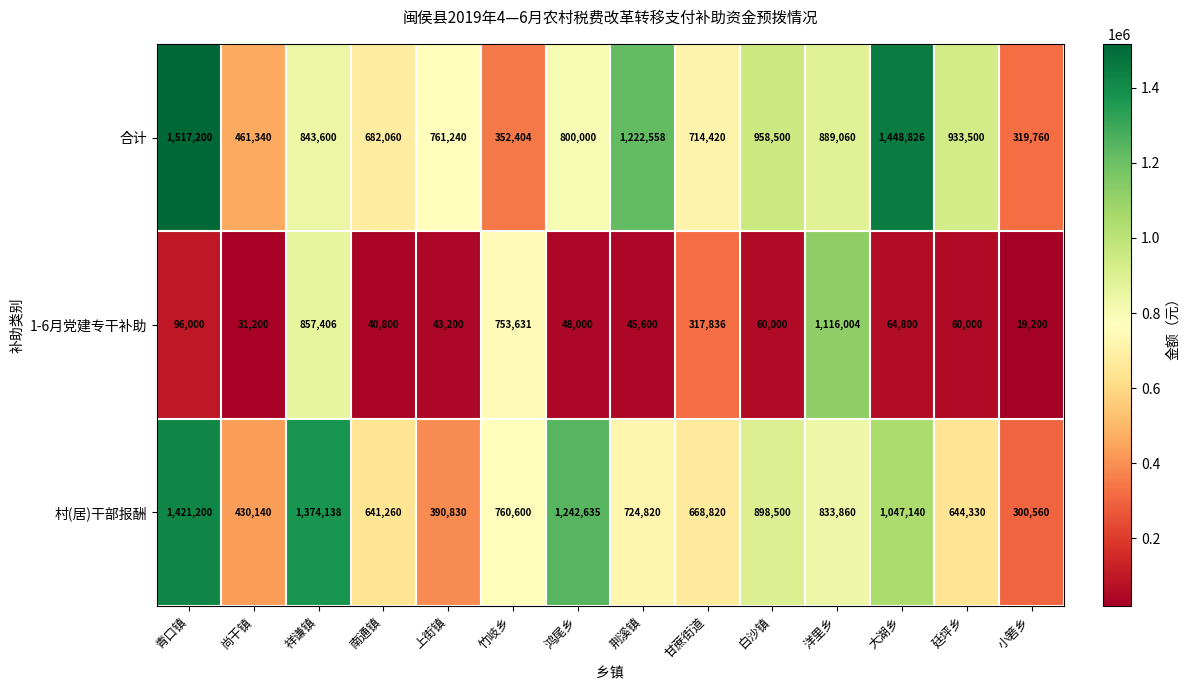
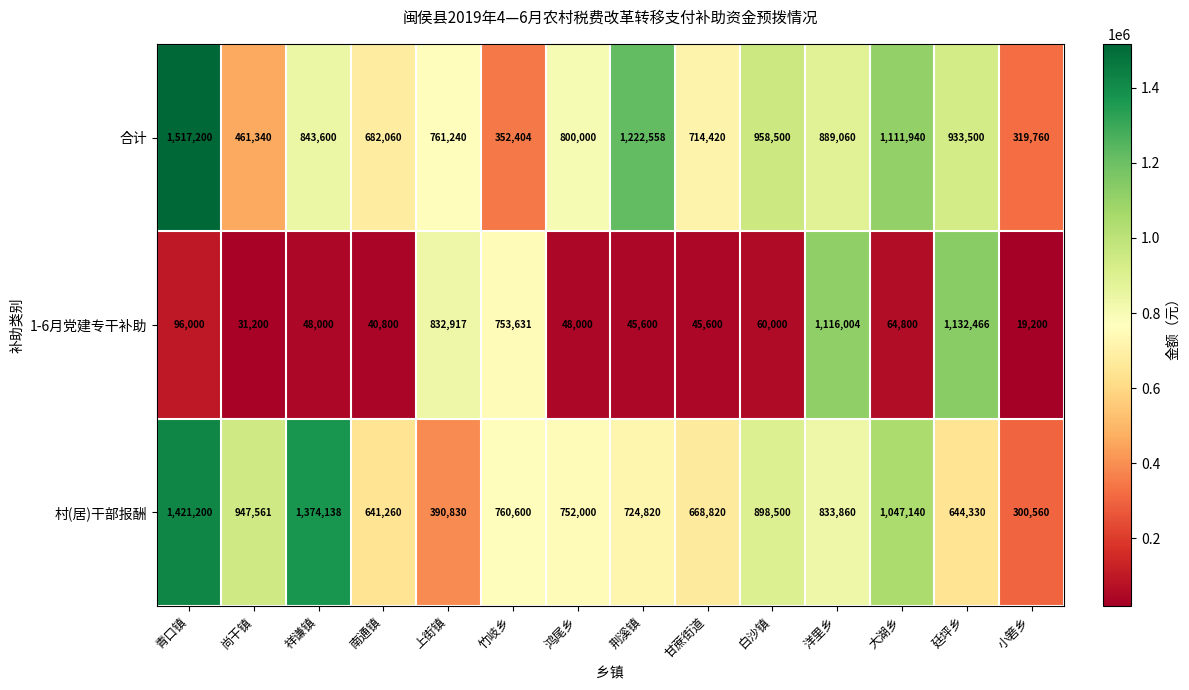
合计, 大湖乡: 1,448,826 -> 1,111,940
1-6月党建专干补助, 祥谦镇: 857,406 -> 48,000
1-6月党建专干补助, 上街镇: 43,200 -> 832,917
1-6月党建专干补助, 甘蔗街道: 317,836 -> 45,600
1-6月党建专干补助, 廷坪乡: 60,000 -> 1,132,466
村(居)干部报酬, 尚干镇: 430,140 -> 947,561
村(居)干部报酬, 鸿尾乡: 1,242,635 -> 752,000
